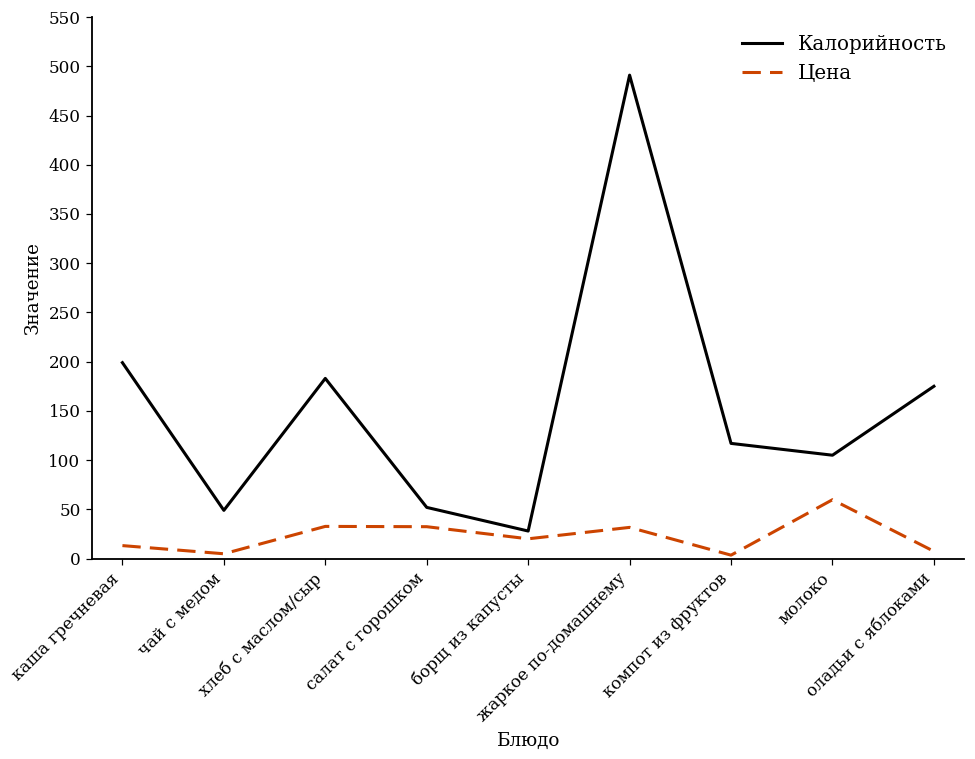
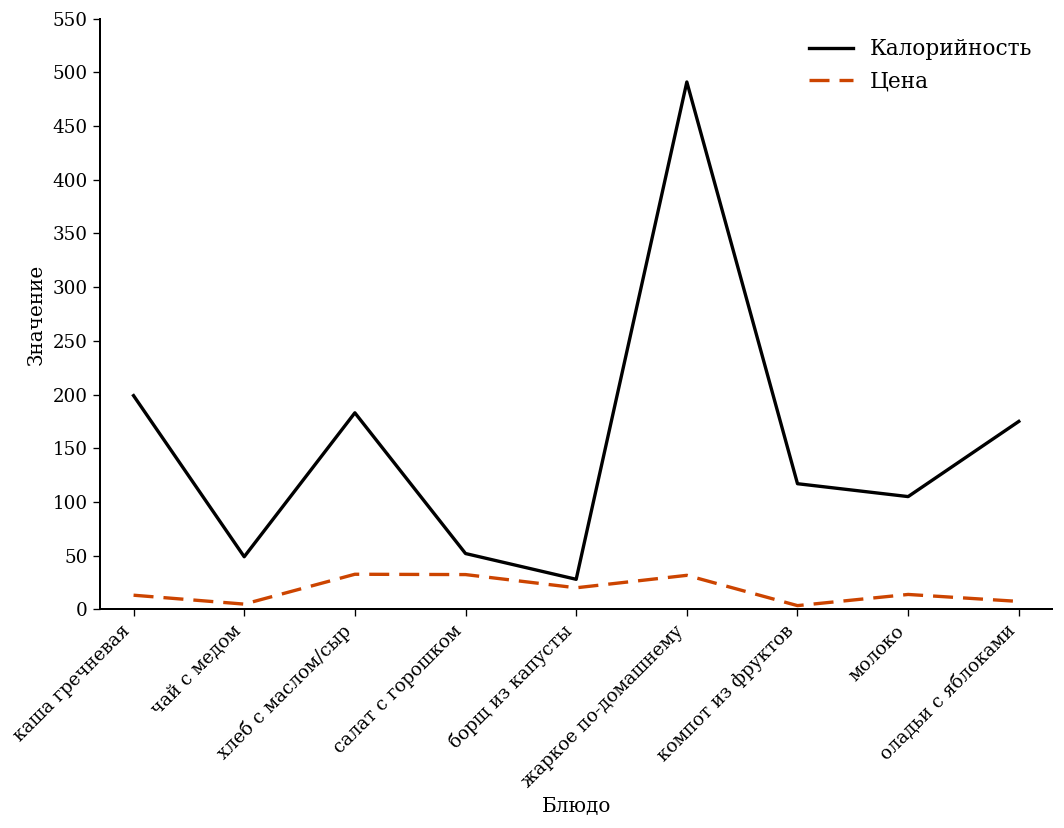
Цена, молоко: 60 -> 10
